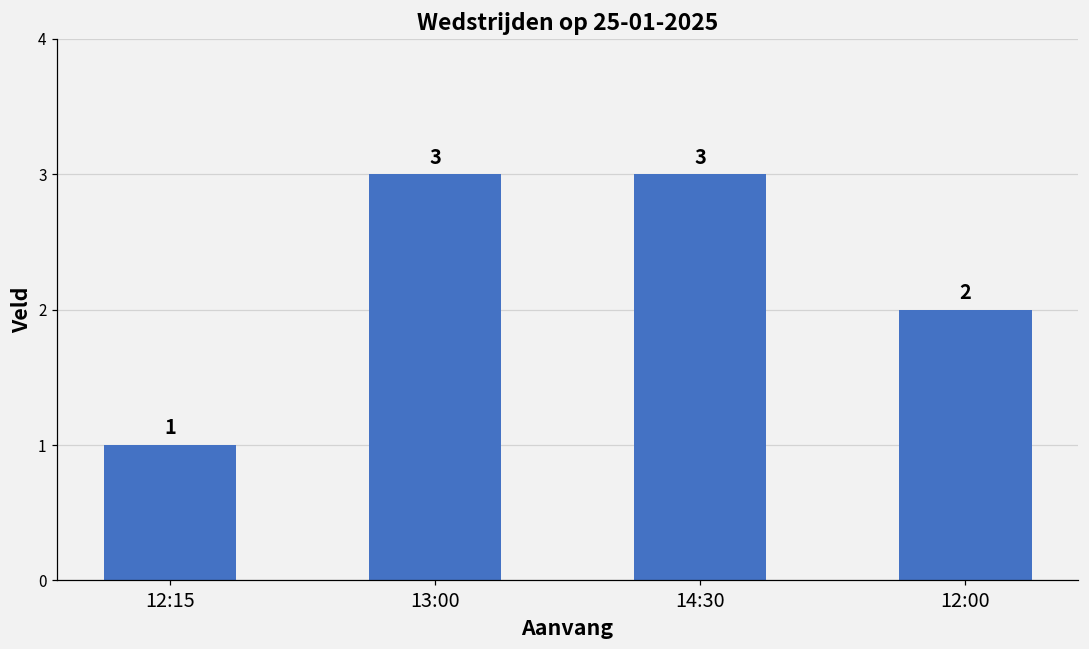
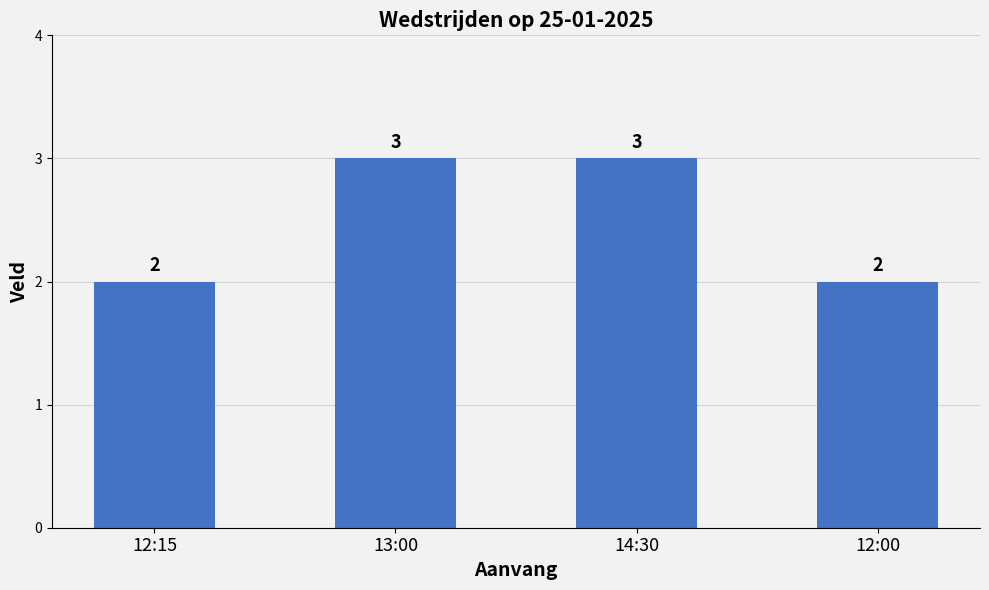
12:15: 1 -> 2
